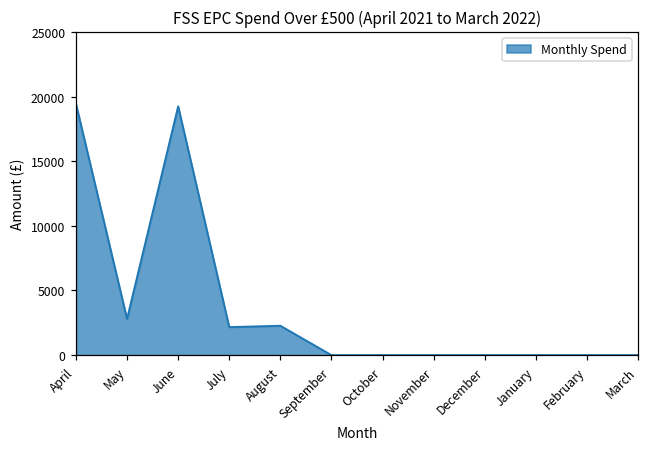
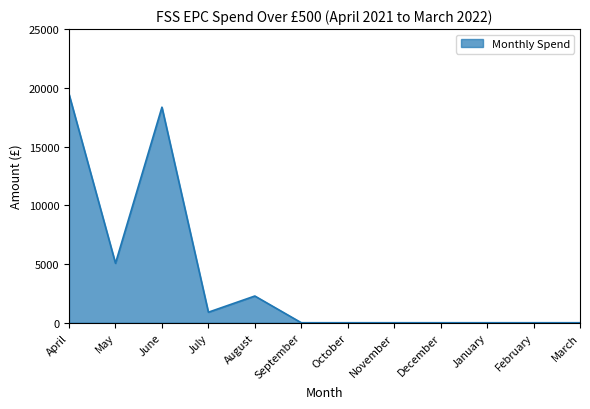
May: 2800 -> 5100
June: 19300 -> 18400
July: 2200 -> 900
